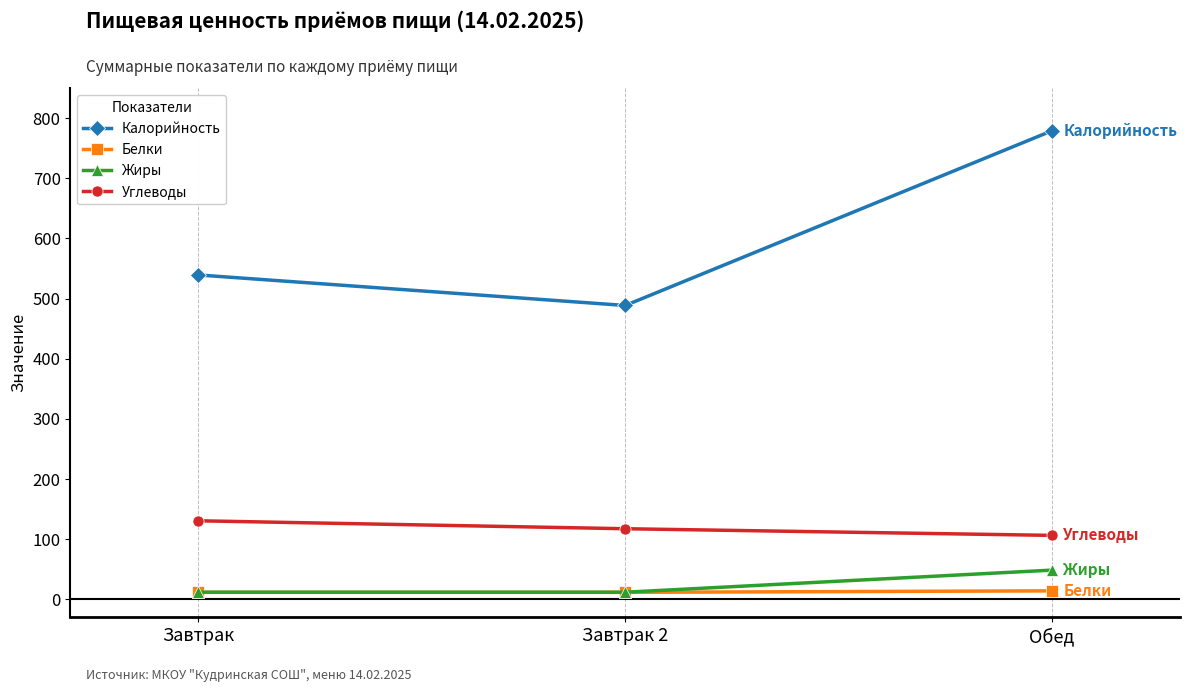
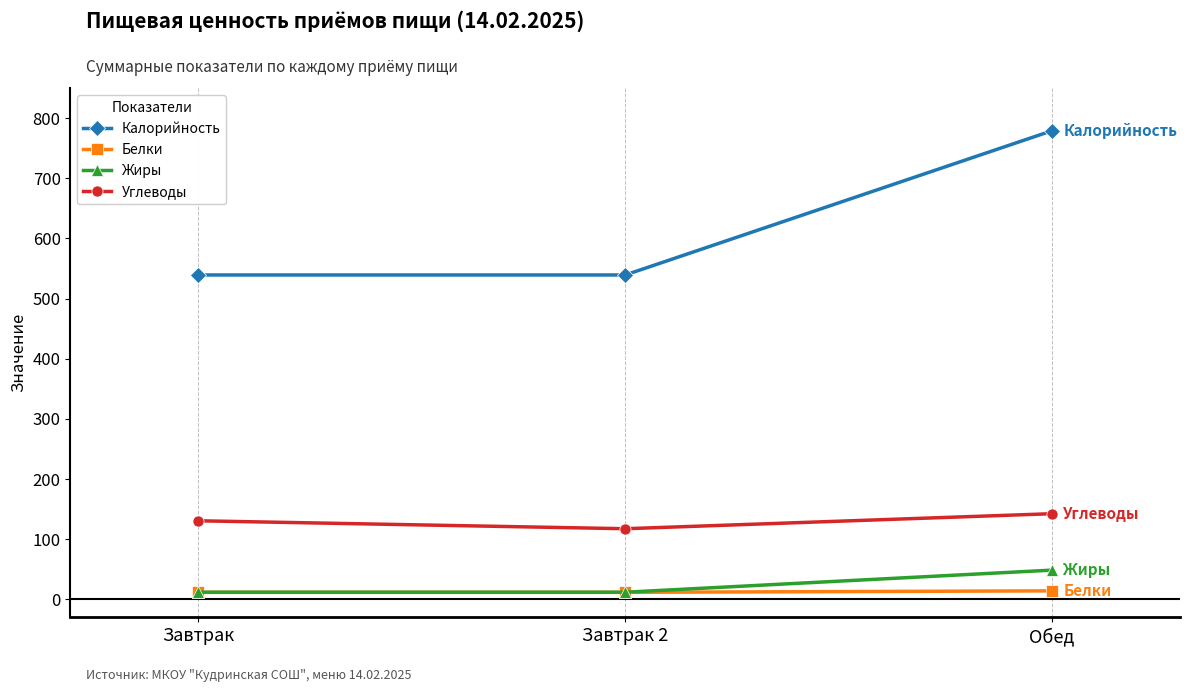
Калорийность, Завтрак 2: 490 -> 540
Углеводы, Обед: 110 -> 140
